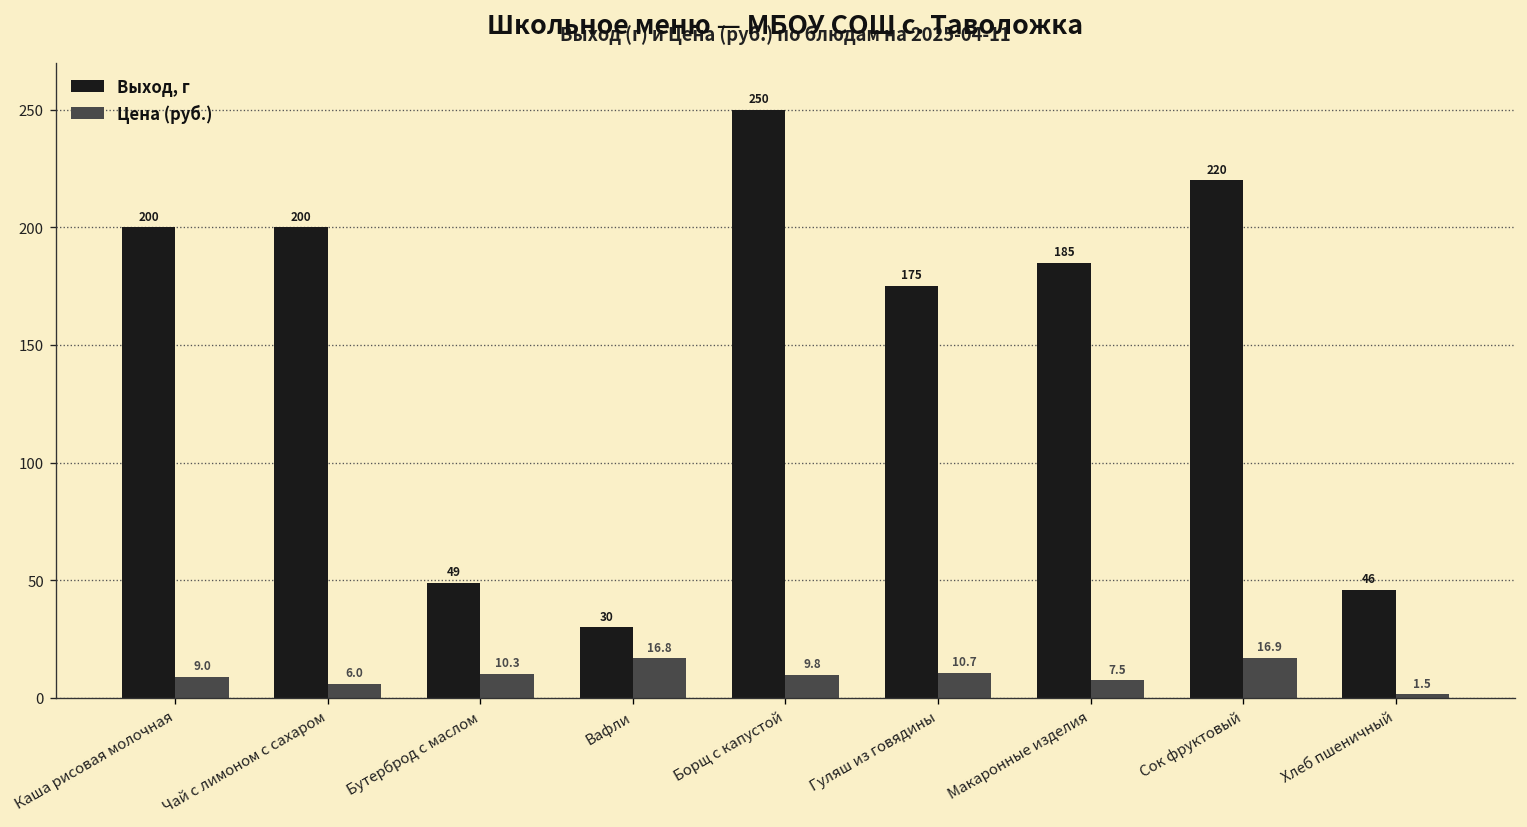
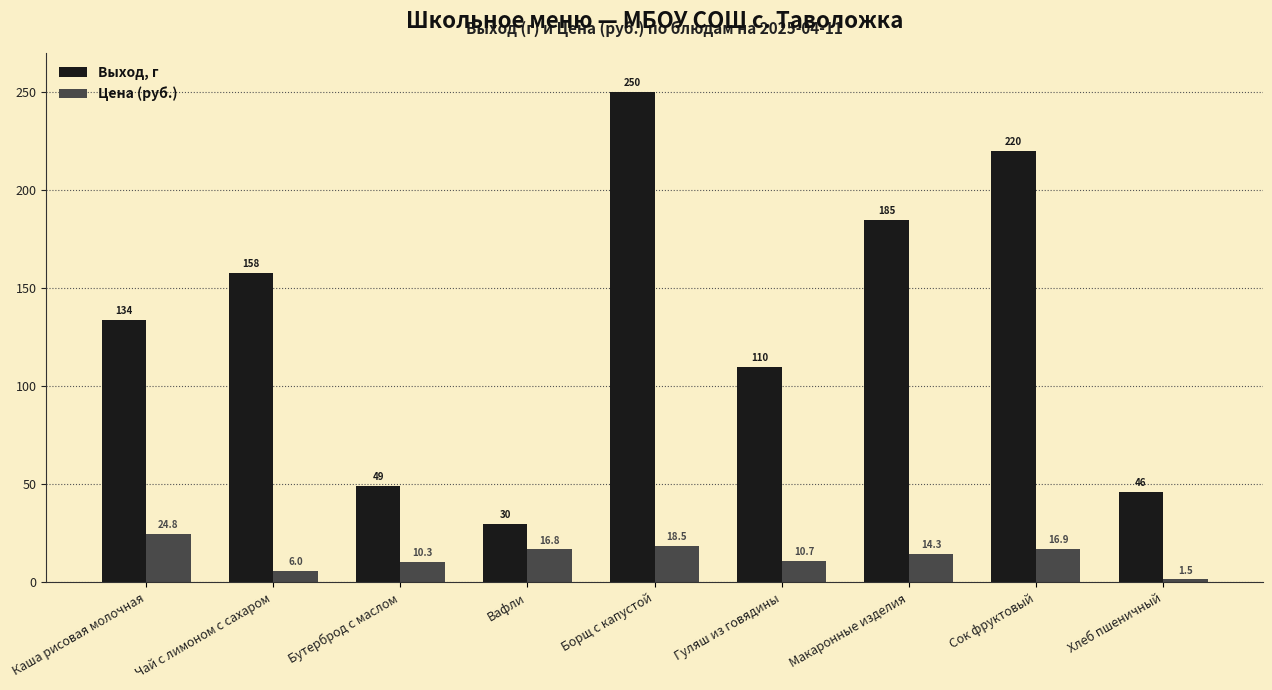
Выход, г, Каша рисовая молочная: 200 -> 134
Цена (руб.), Каша рисовая молочная: 9.0 -> 24.8
Выход, г, Чай с лимоном с сахаром: 200 -> 158
Цена (руб.), Борщ с капустой: 9.8 -> 18.5
Выход, г, Гуляш из говядины: 175 -> 110
Цена (руб.), Макаронные изделия: 7.5 -> 14.3
